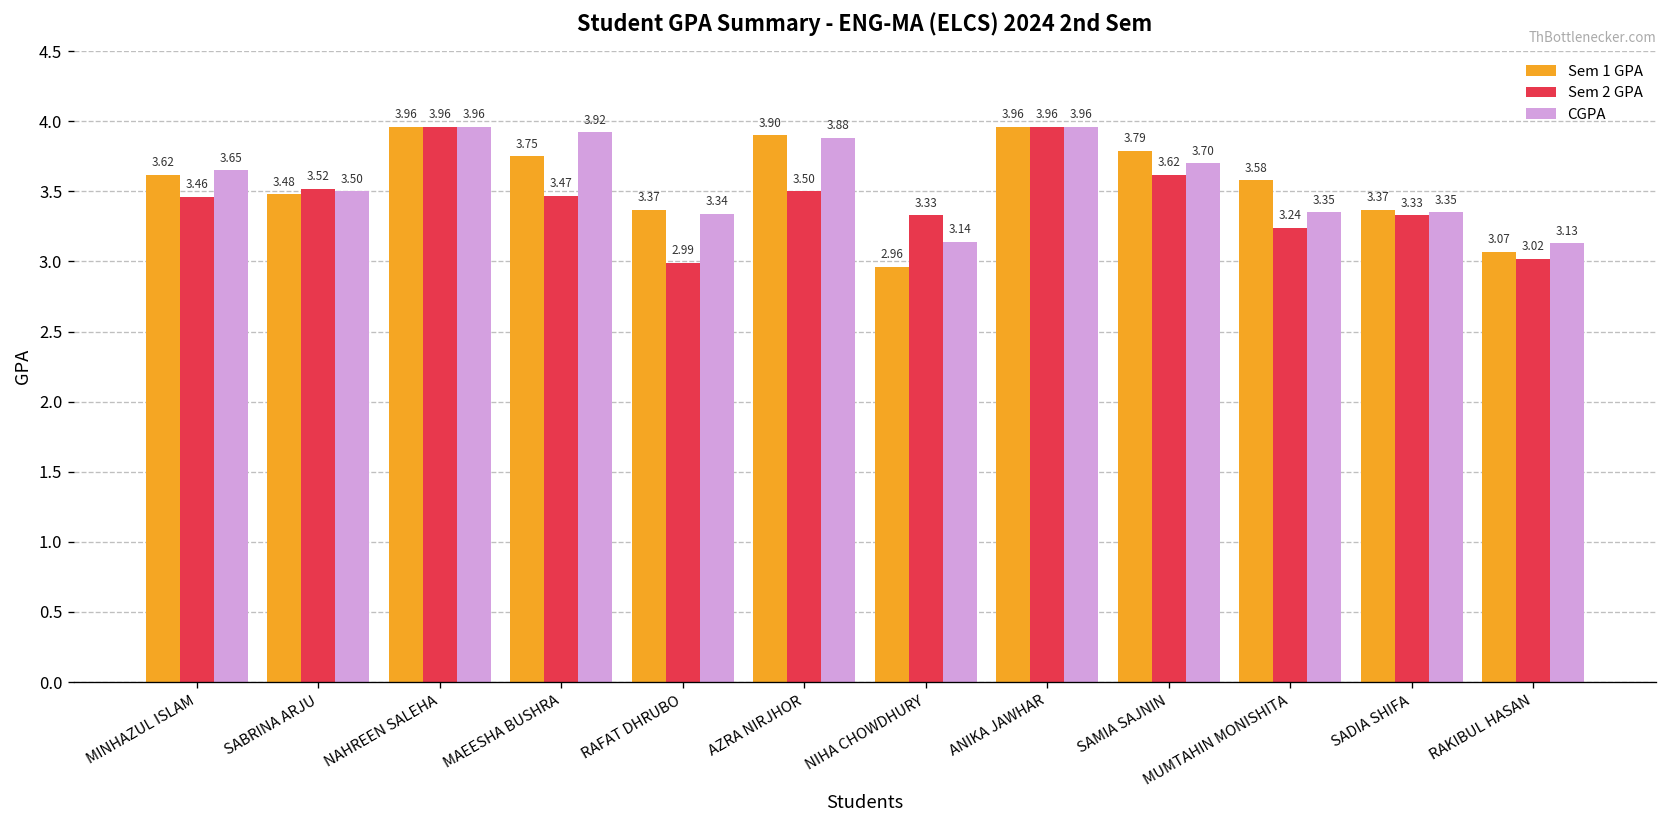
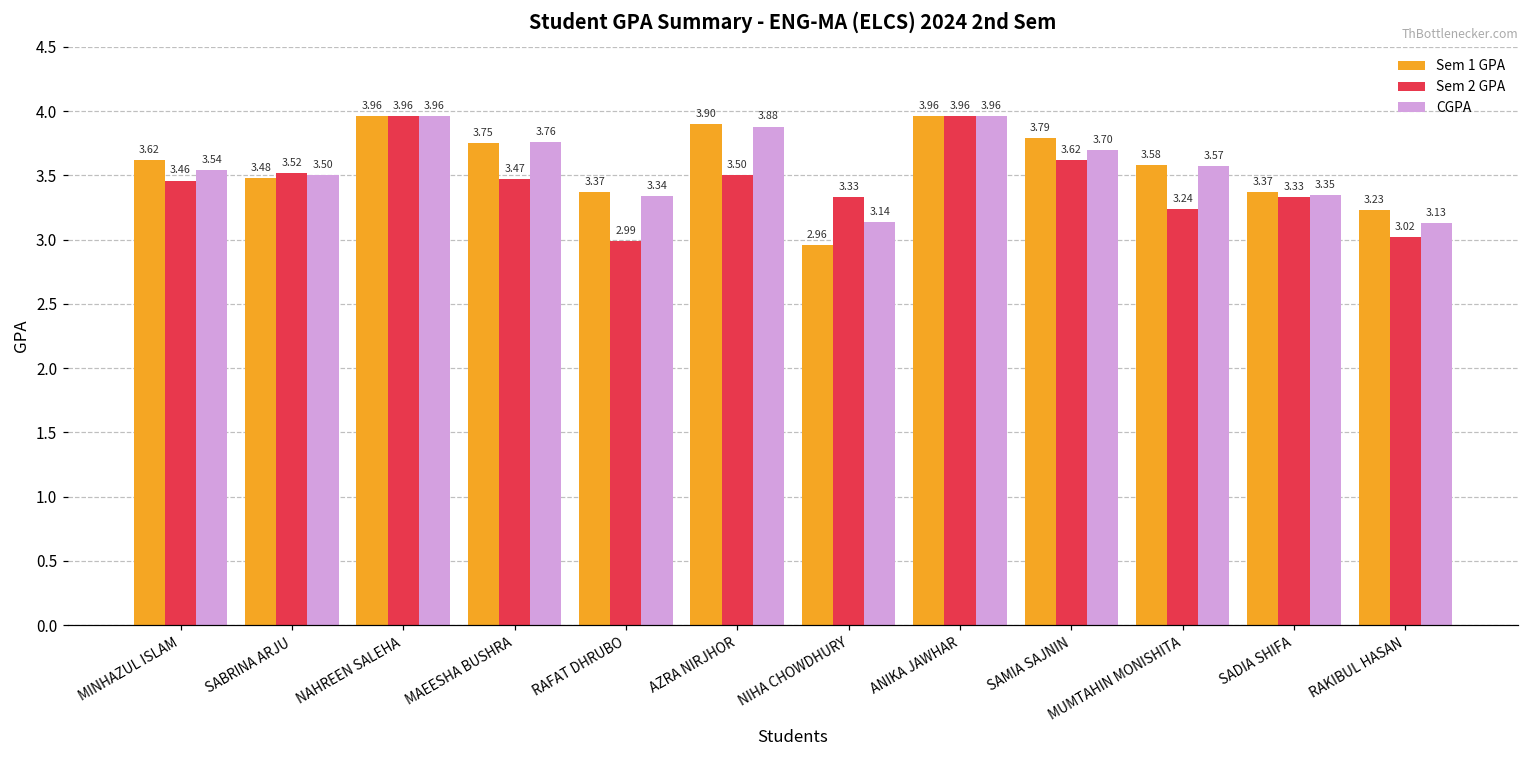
CGPA, MINHAZUL ISLAM: 3.65 -> 3.54
CGPA, MAEESHA BUSHRA: 3.92 -> 3.76
CGPA, MUMTAHIN MONISHITA: 3.35 -> 3.57
Sem 1 GPA, RAKIBUL HASAN: 3.07 -> 3.23
